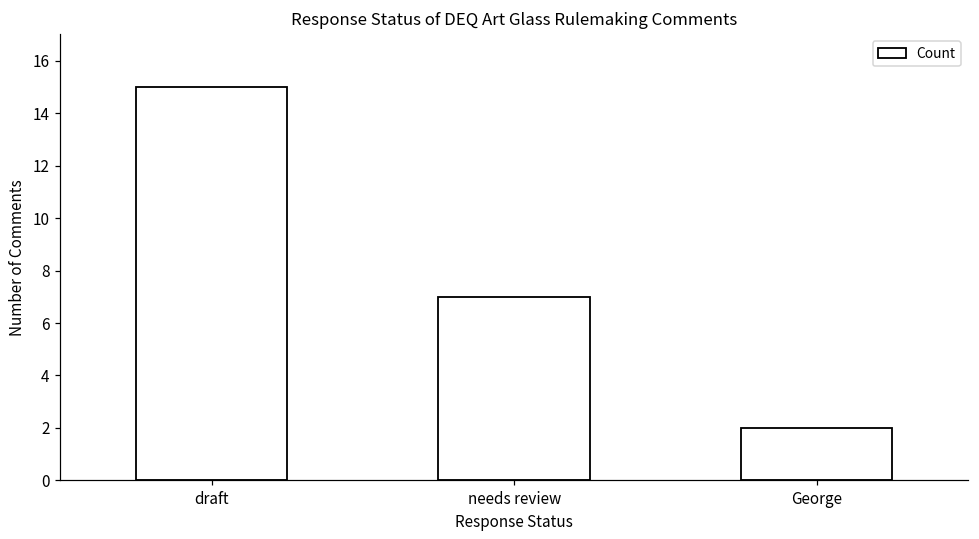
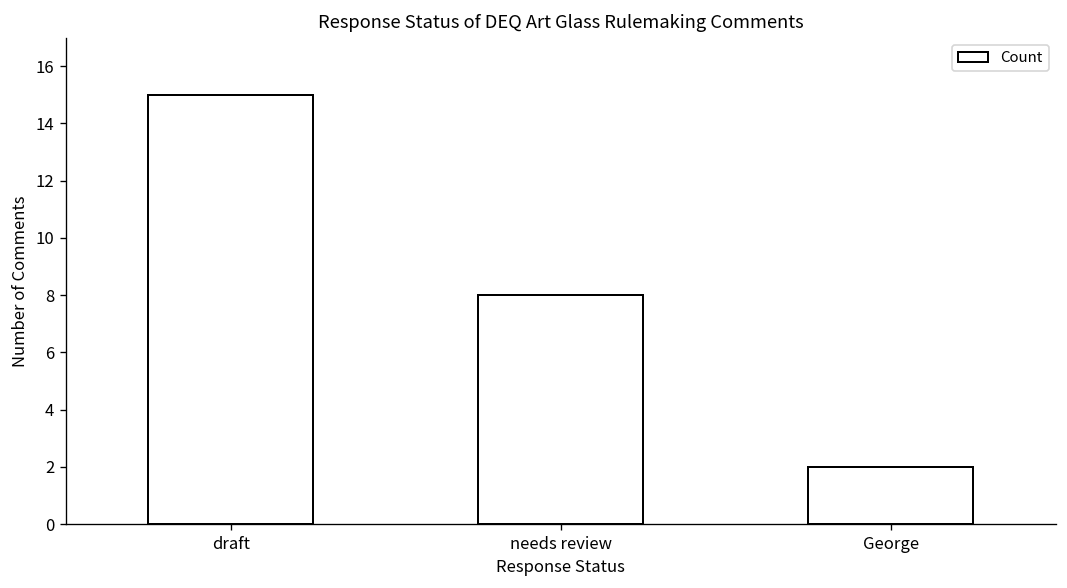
needs review: 7 -> 8
